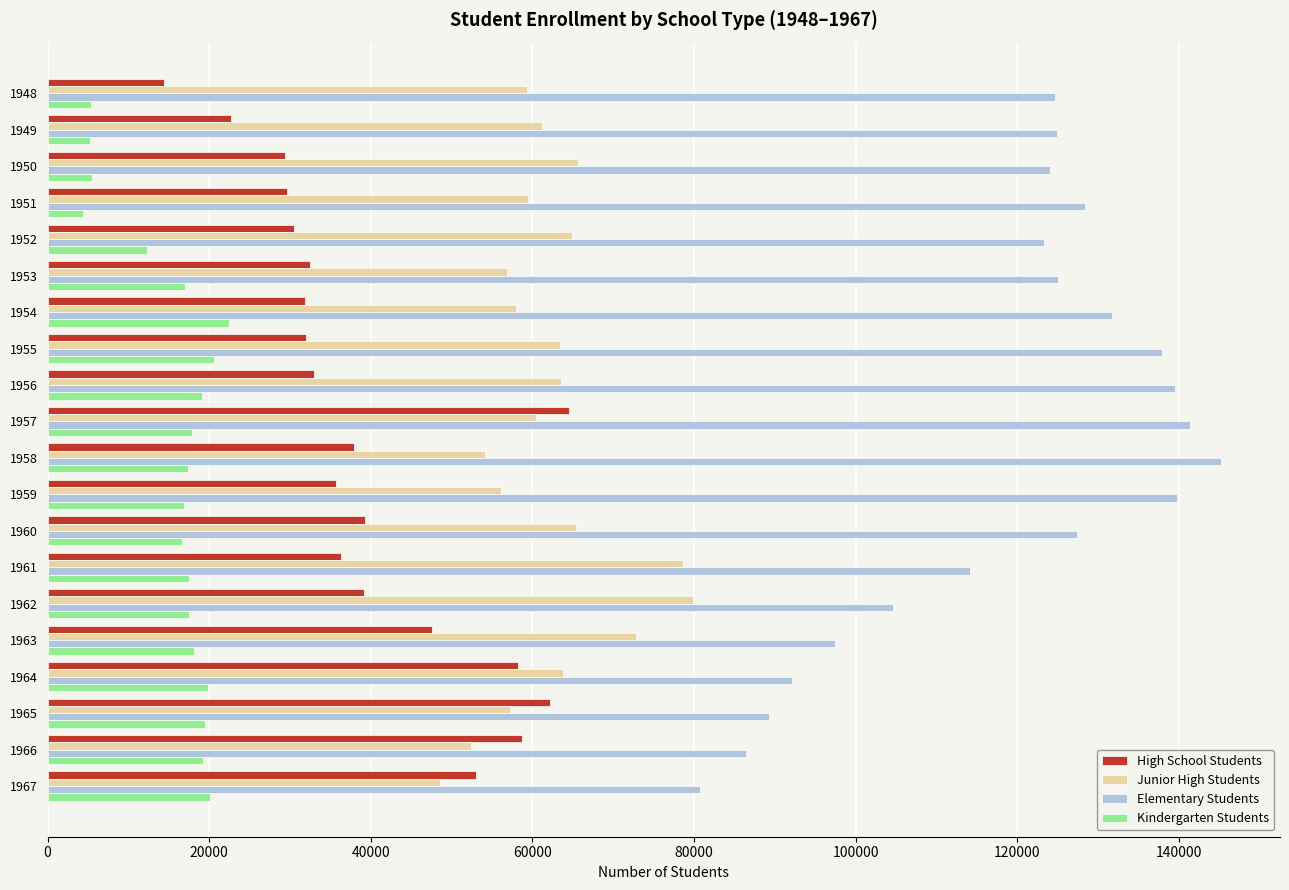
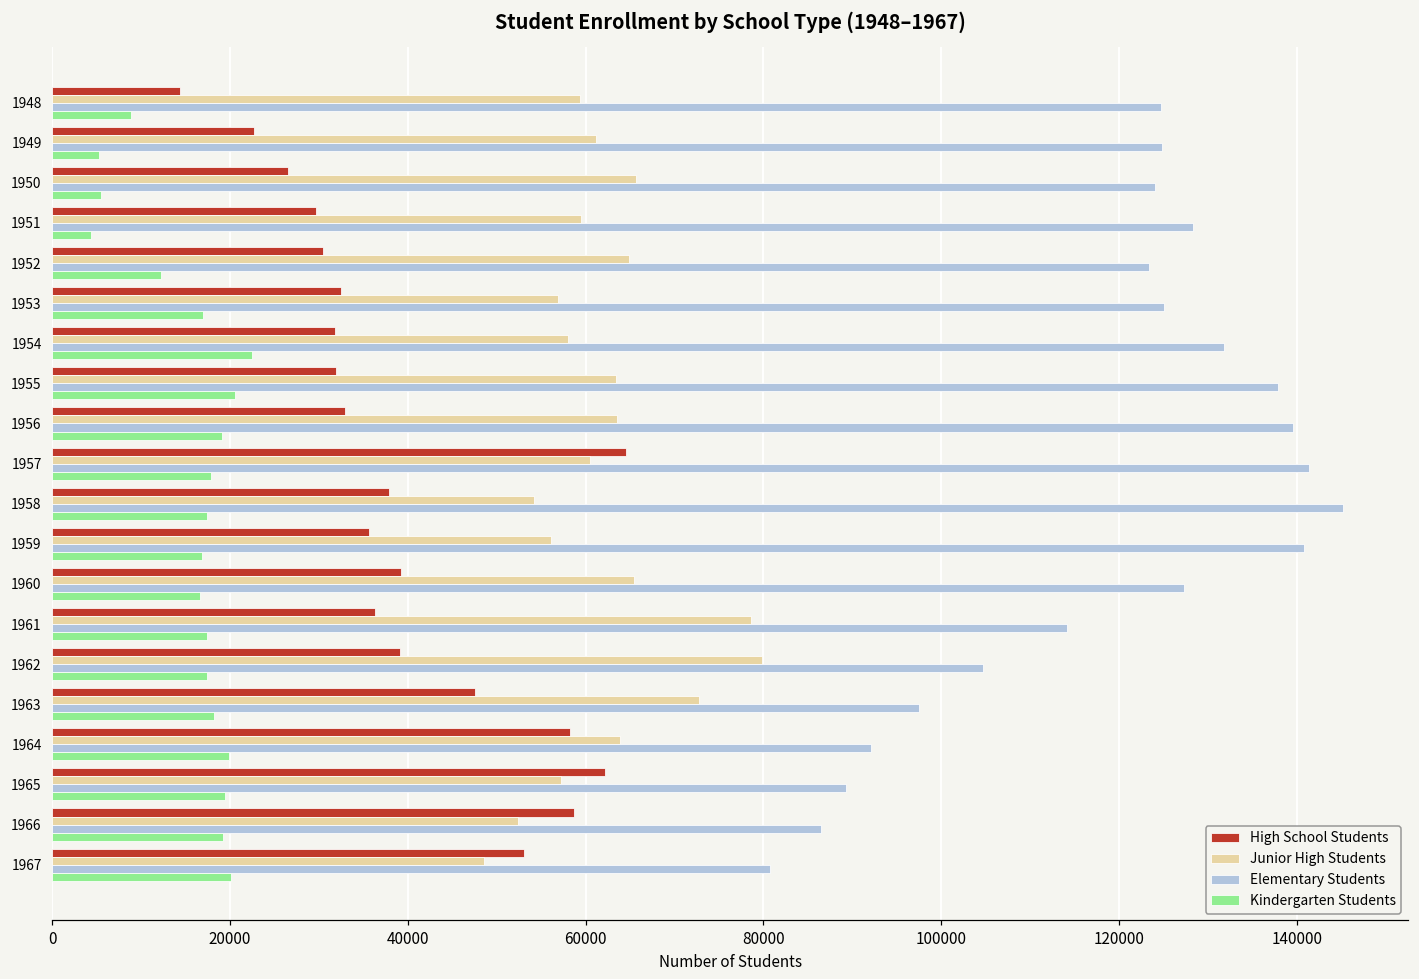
Kindergarten Students, 1948: 5000 -> 9000
High School Students, 1950: 29000 -> 27000
Elementary Students, 1959: 140000 -> 141000
